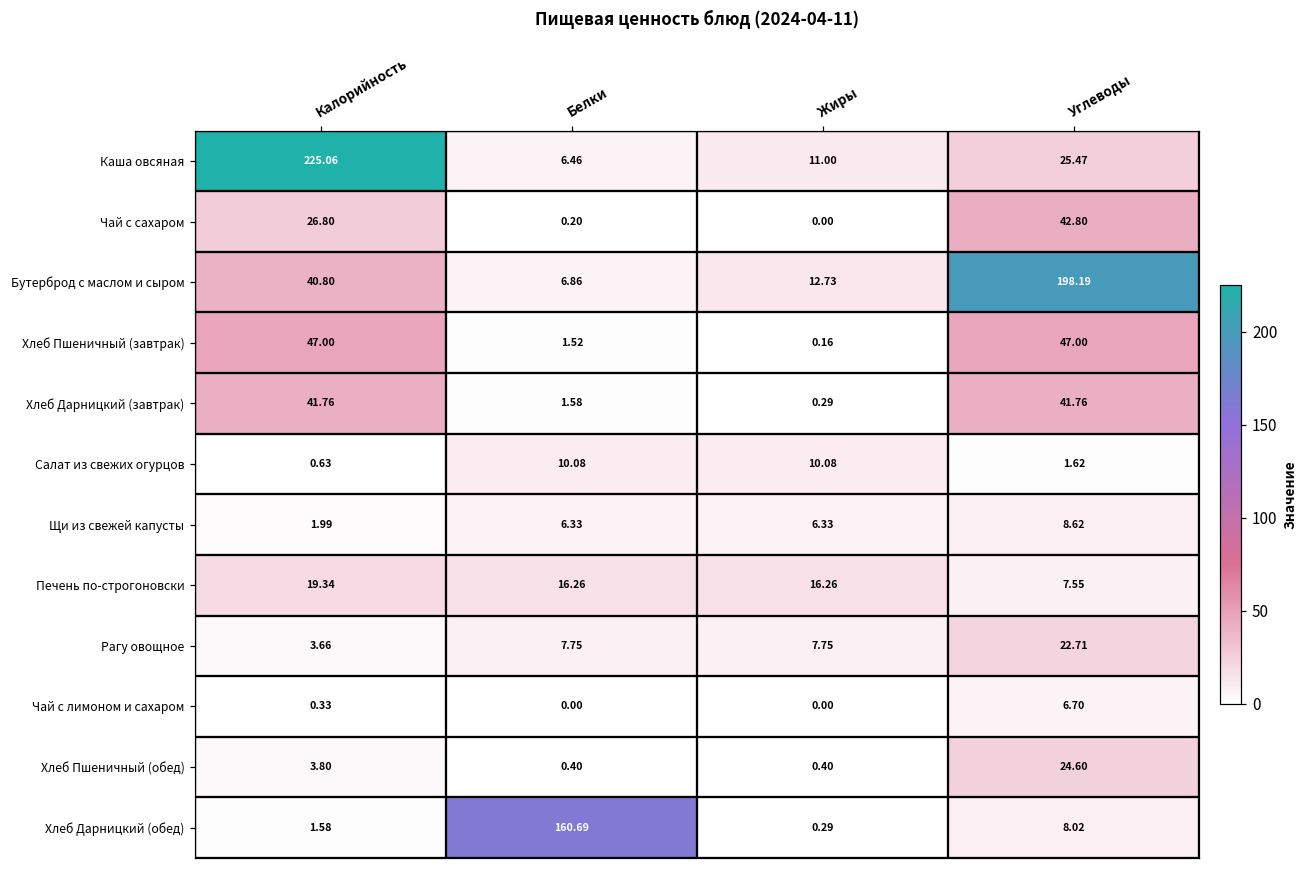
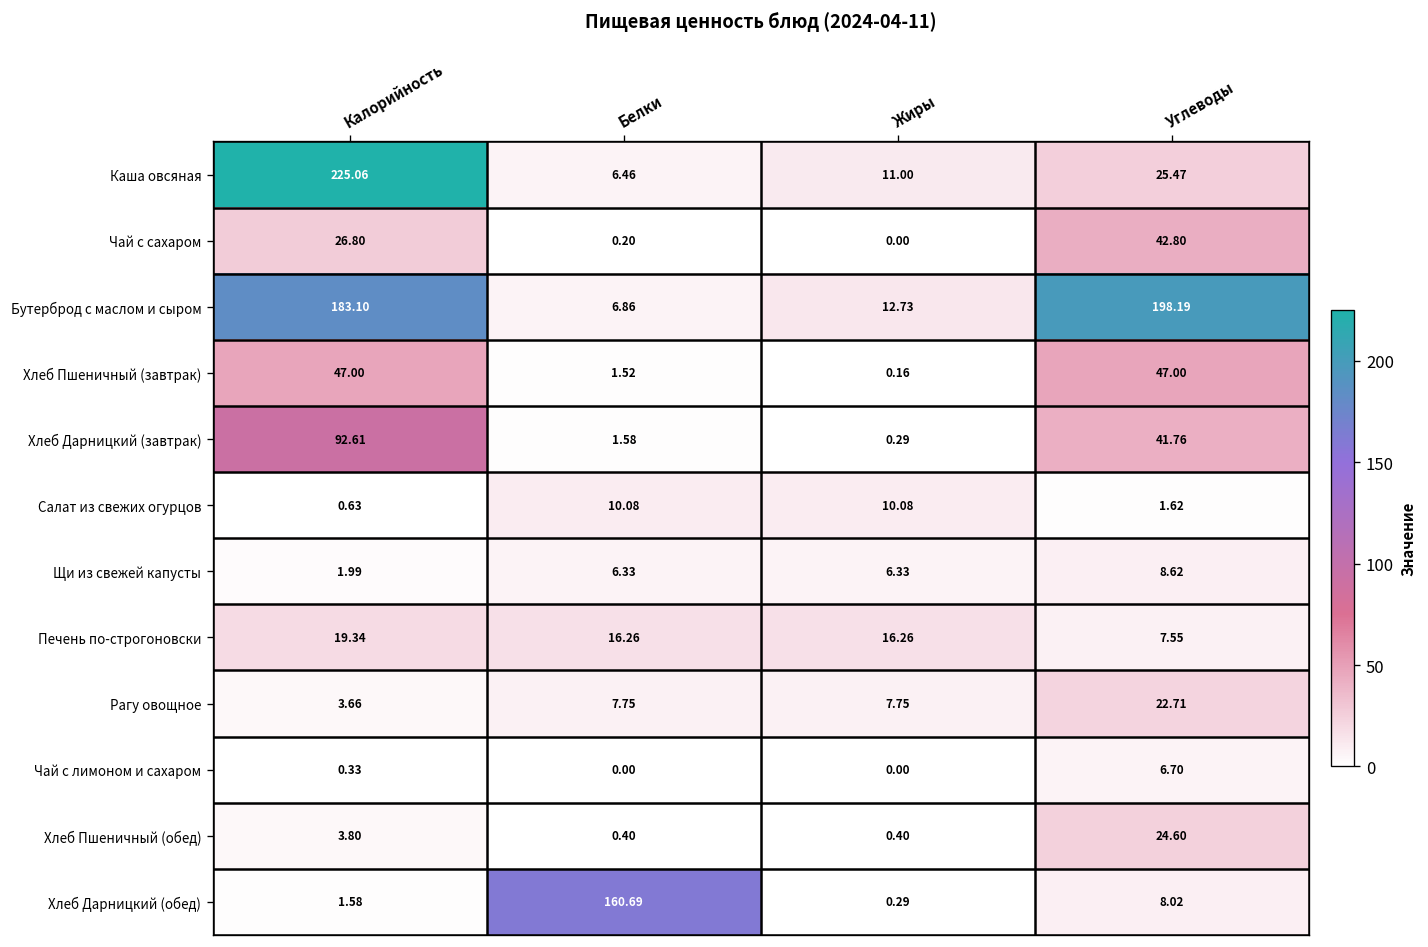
Бутерброд с маслом и сыром, Калорийность: 40.80 -> 183.10
Хлеб Дарницкий (завтрак), Калорийность: 41.76 -> 92.61
